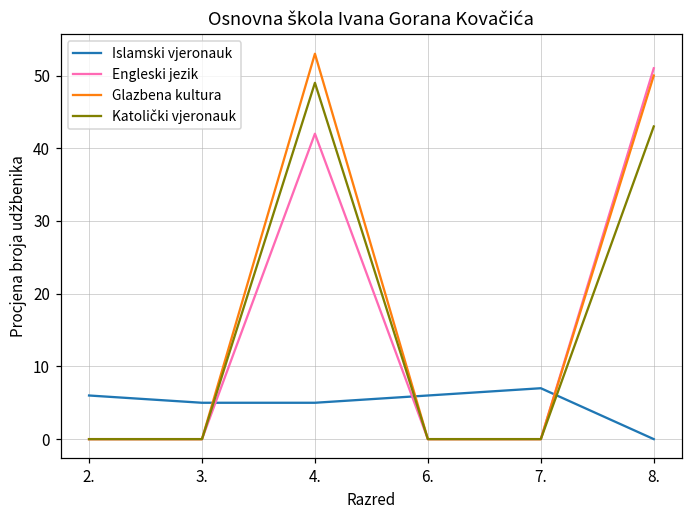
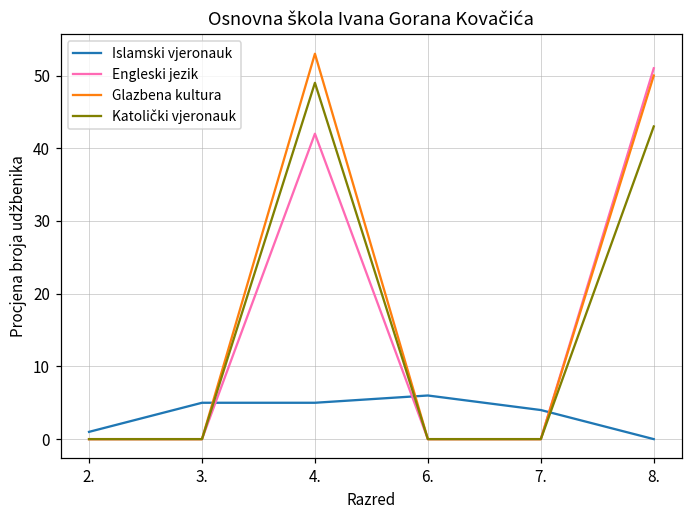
Islamski vjeronauk, 2.: 6 -> 1
Islamski vjeronauk, 7.: 7 -> 4
